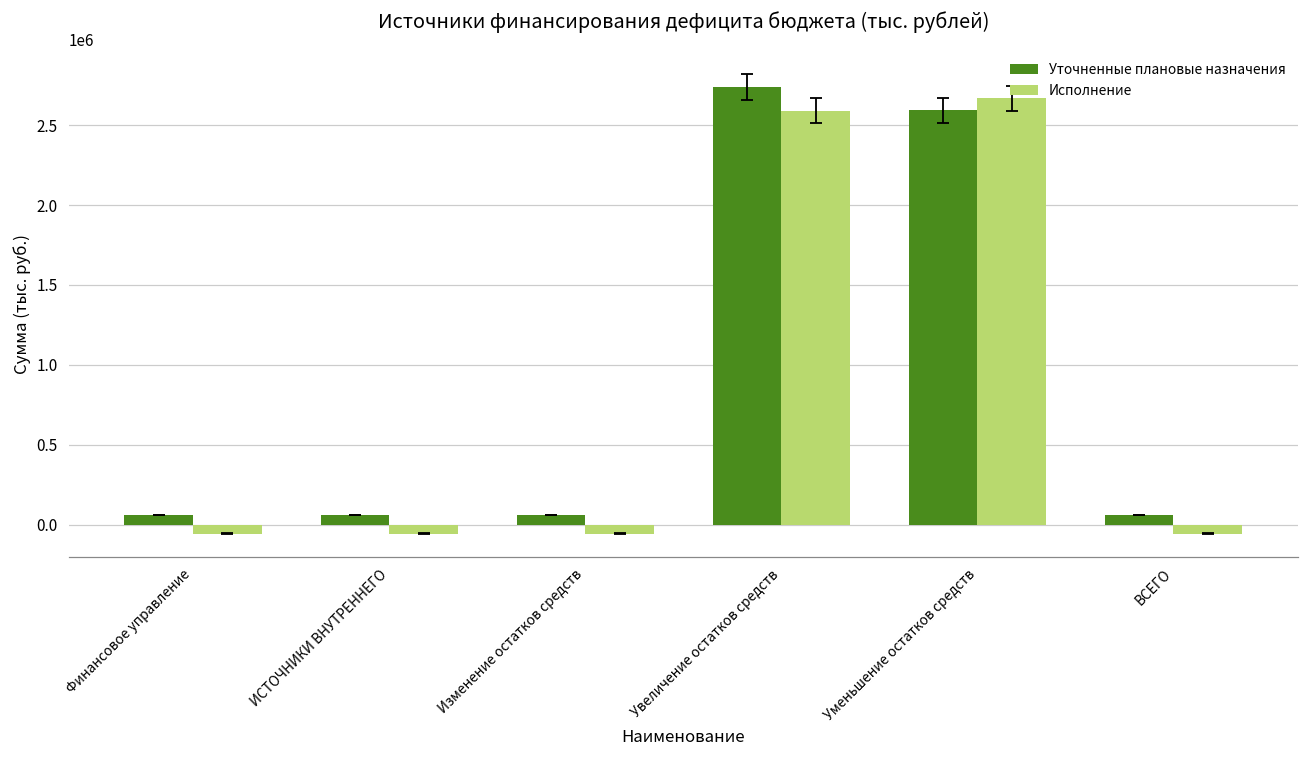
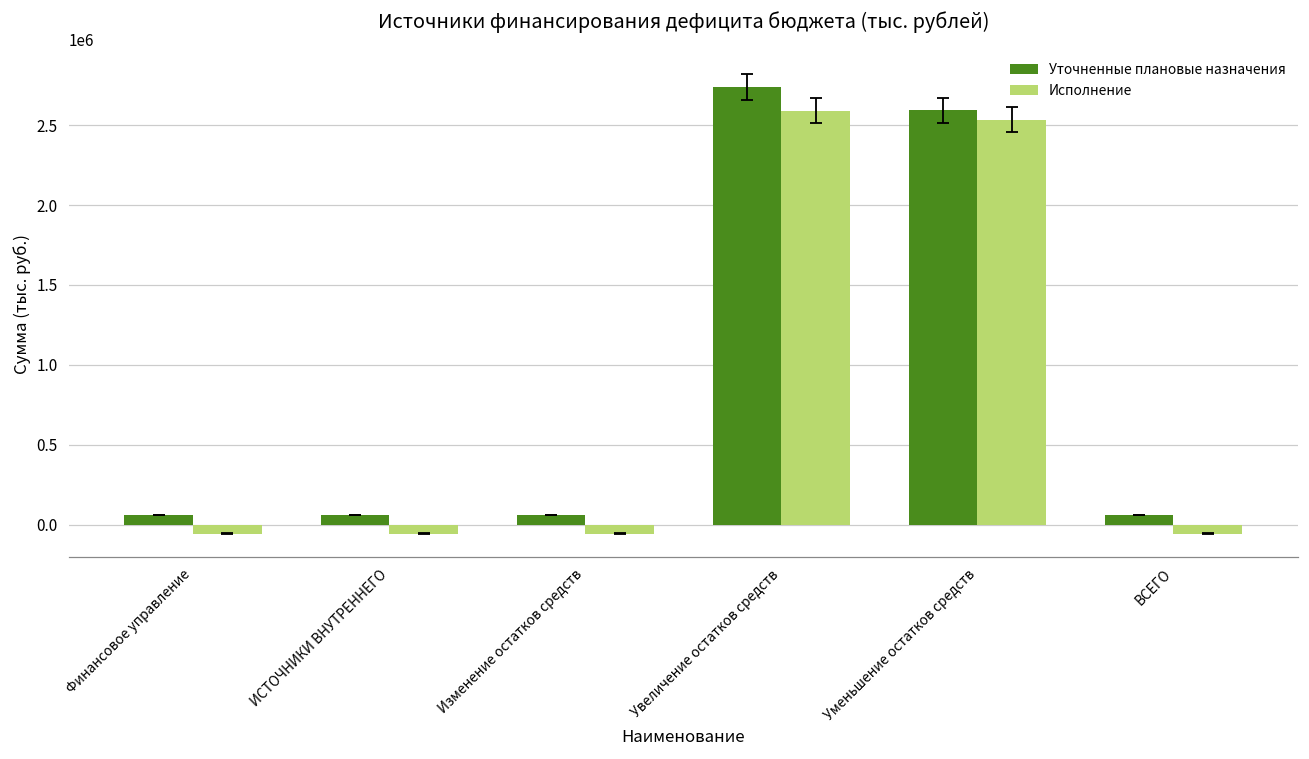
Исполнение, Уменьшение остатков средств: 2670000 -> 2530000
